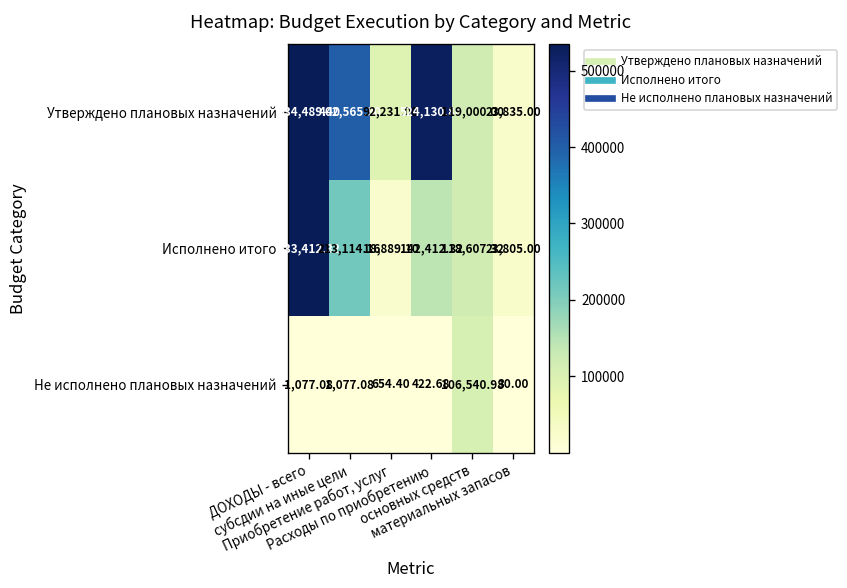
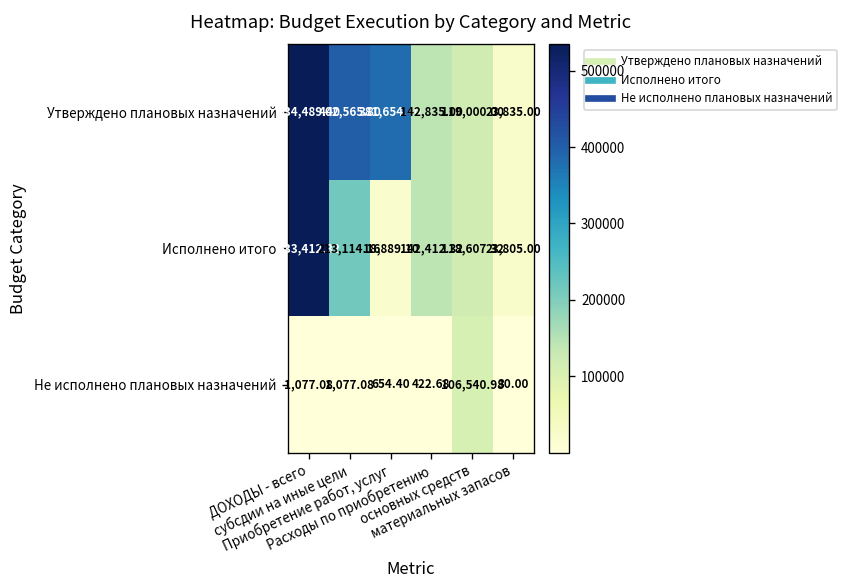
Утверждено плановых назначений, Приобретение работ, услуг: 92,231.00 -> 381,654.40
Утверждено плановых назначений, Расходы по приобретению: 524,130.80 -> 142,835.00
